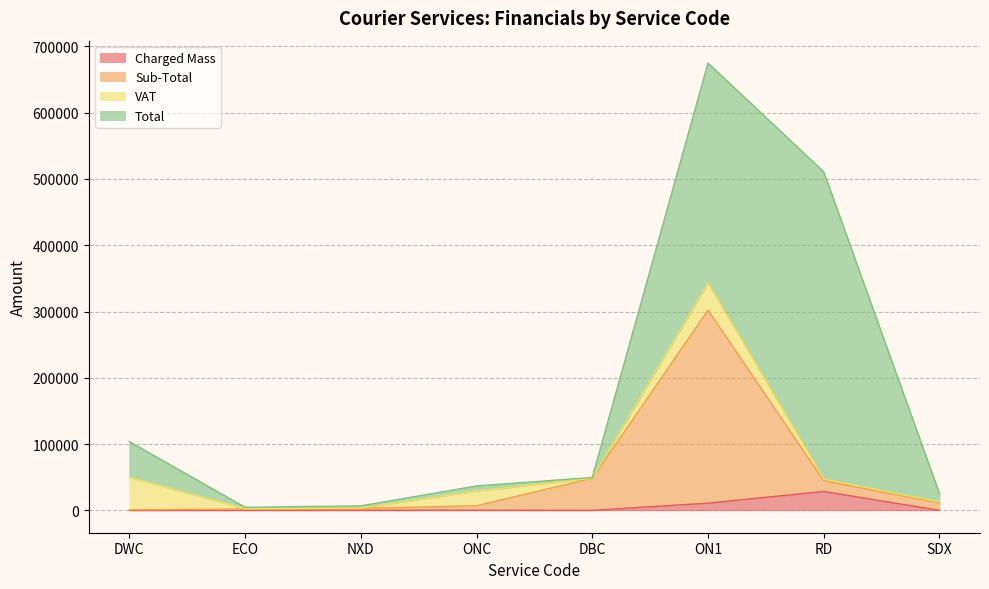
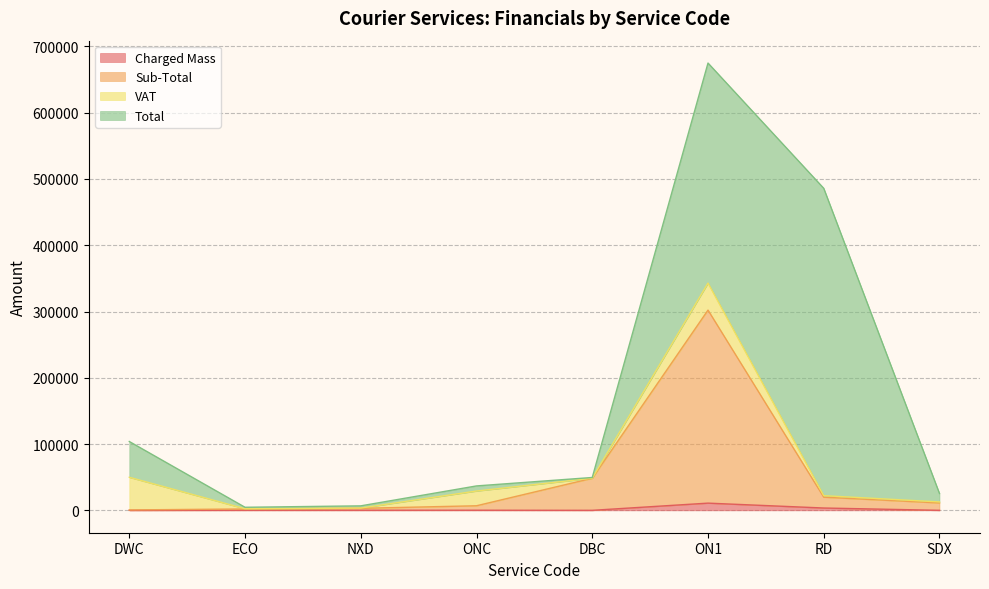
Charged Mass, RD: 30000 -> 0
